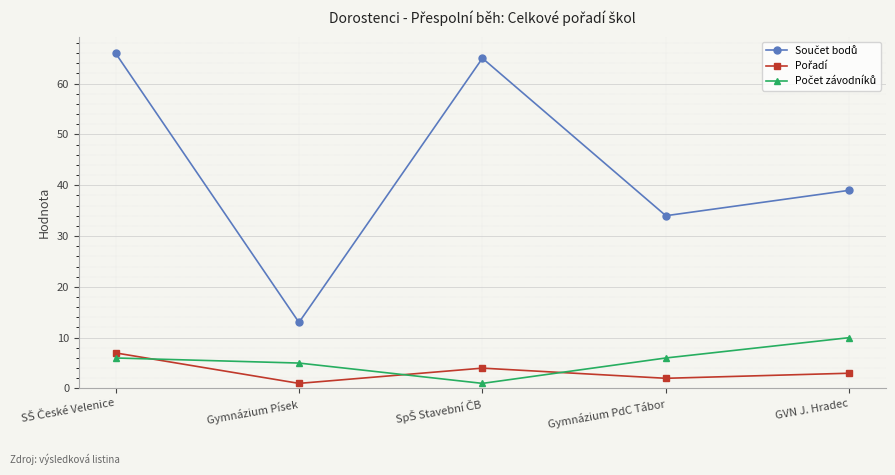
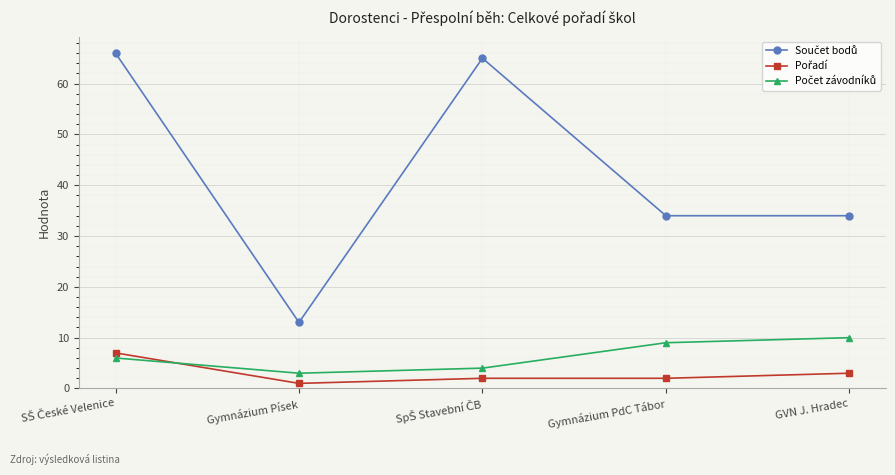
Počet závodníků, Gymnázium Písek: 5 -> 3
Pořadí, SpŠ Stavební ČB: 4 -> 2
Počet závodníků, SpŠ Stavební ČB: 1 -> 4
Počet závodníků, Gymnázium PdC Tábor: 6 -> 9
Součet bodů, GVN J. Hradec: 39 -> 34
